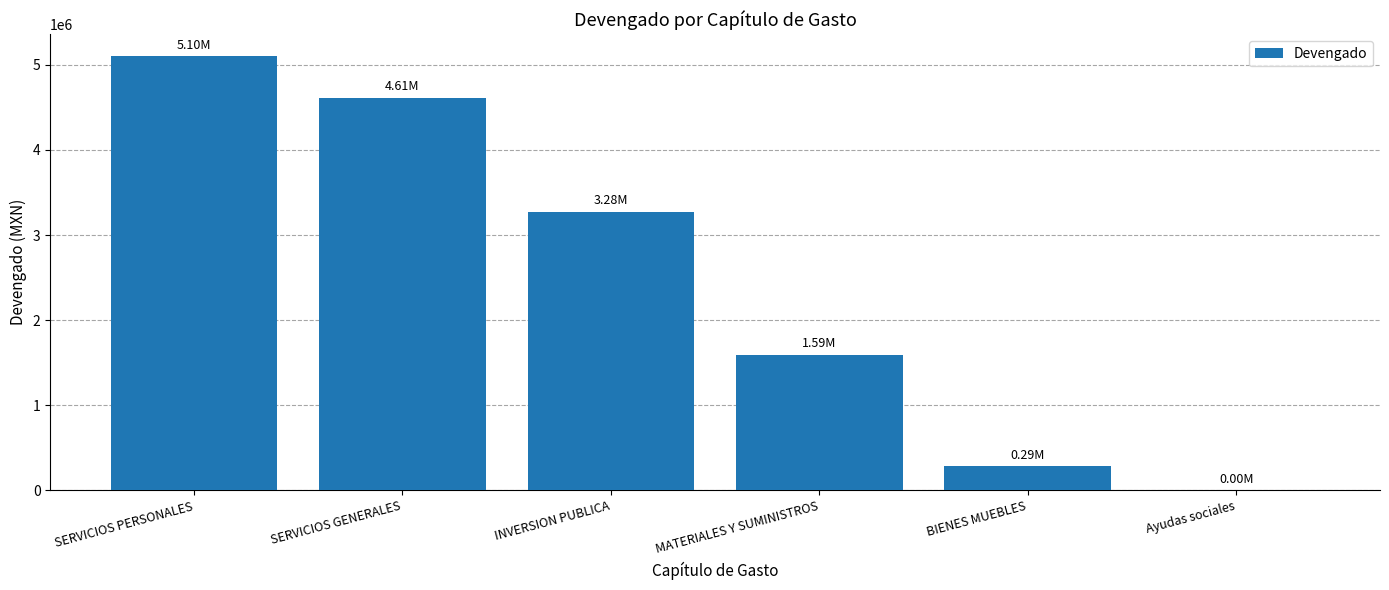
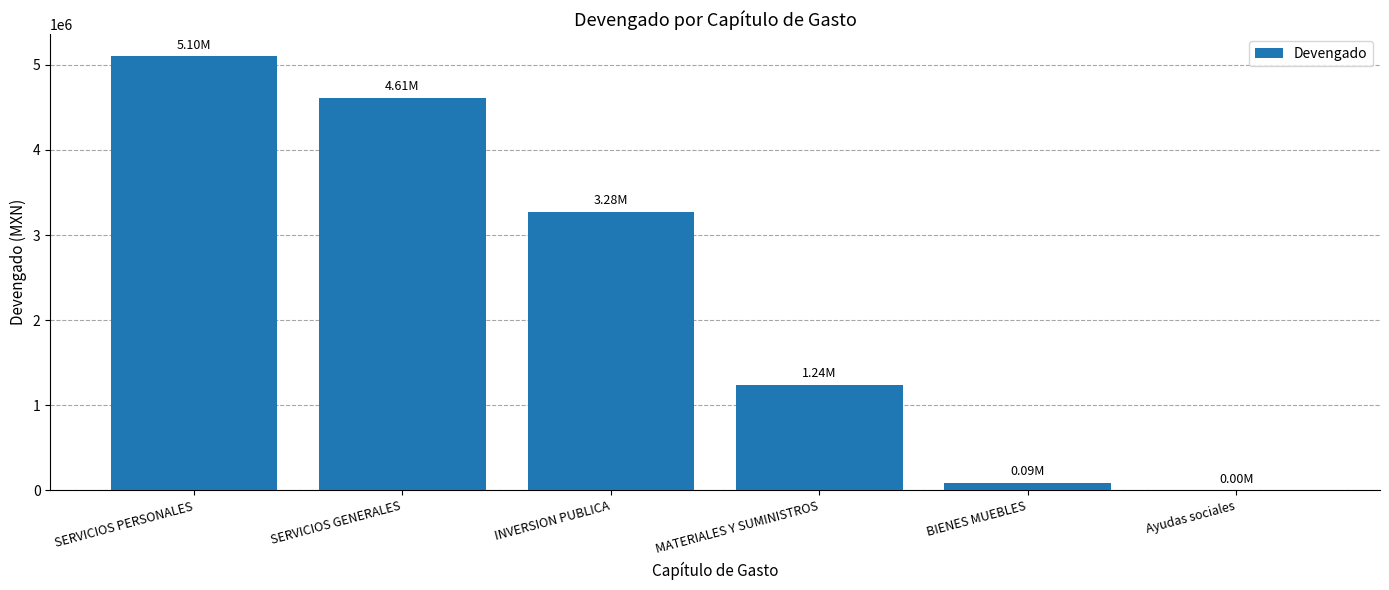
MATERIALES Y SUMINISTROS: 1.59M -> 1.24M
BIENES MUEBLES: 0.29M -> 0.09M
